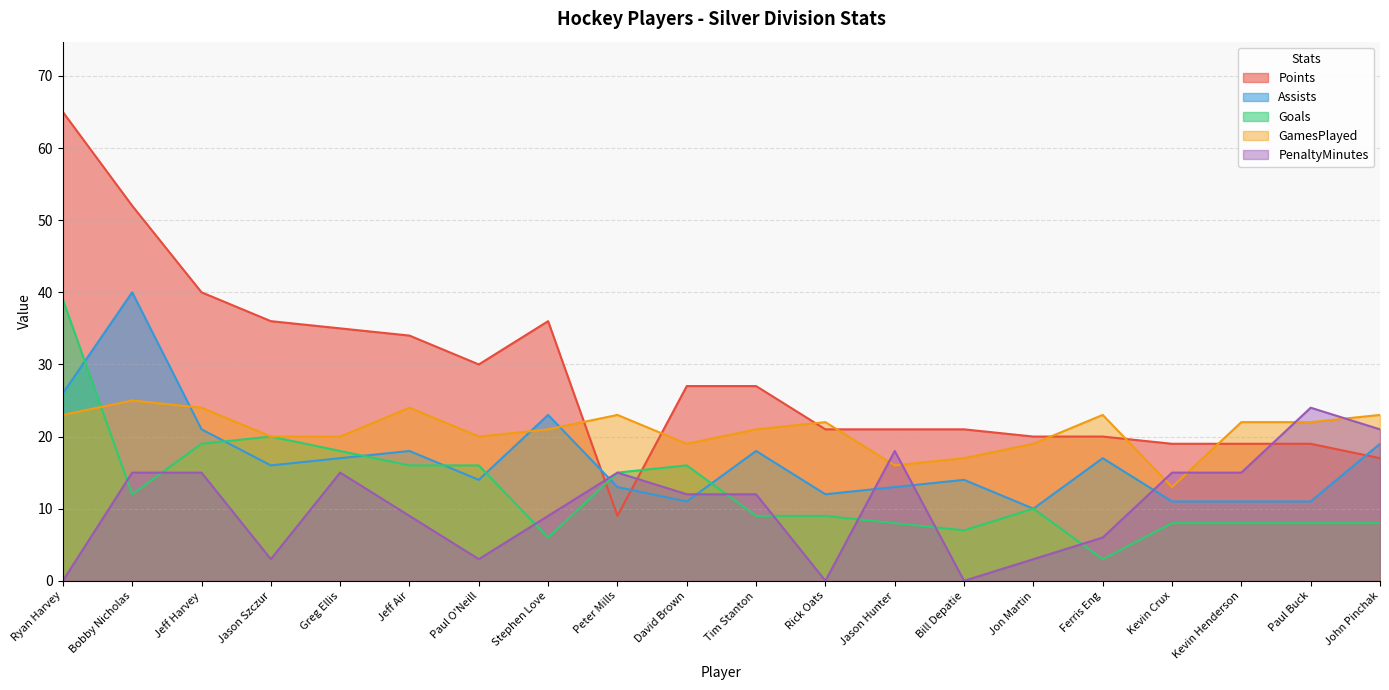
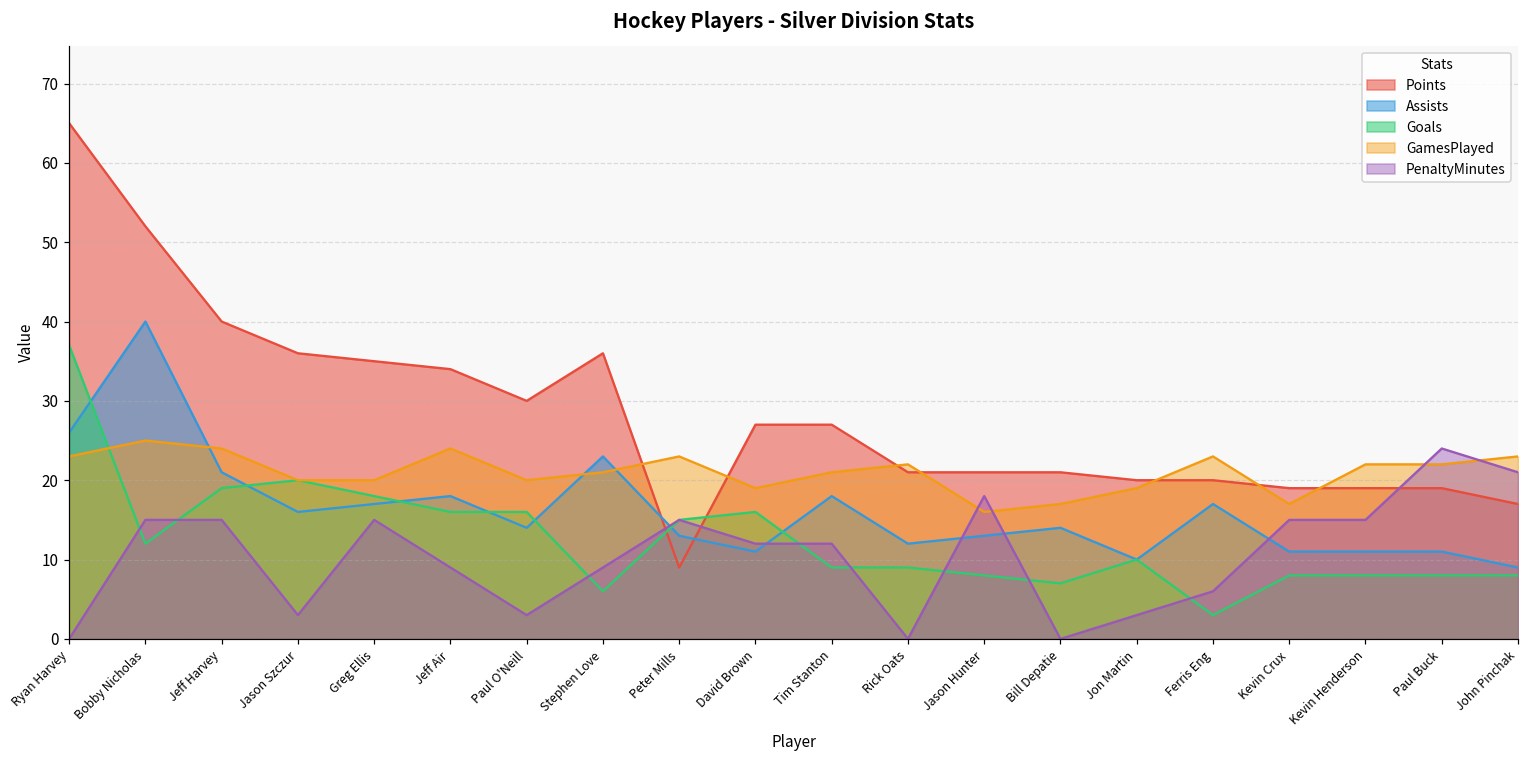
Goals, Ryan Harvey: 39 -> 37
GamesPlayed, Kevin Crux: 13 -> 17
Assists, John Pinchak: 19 -> 9
